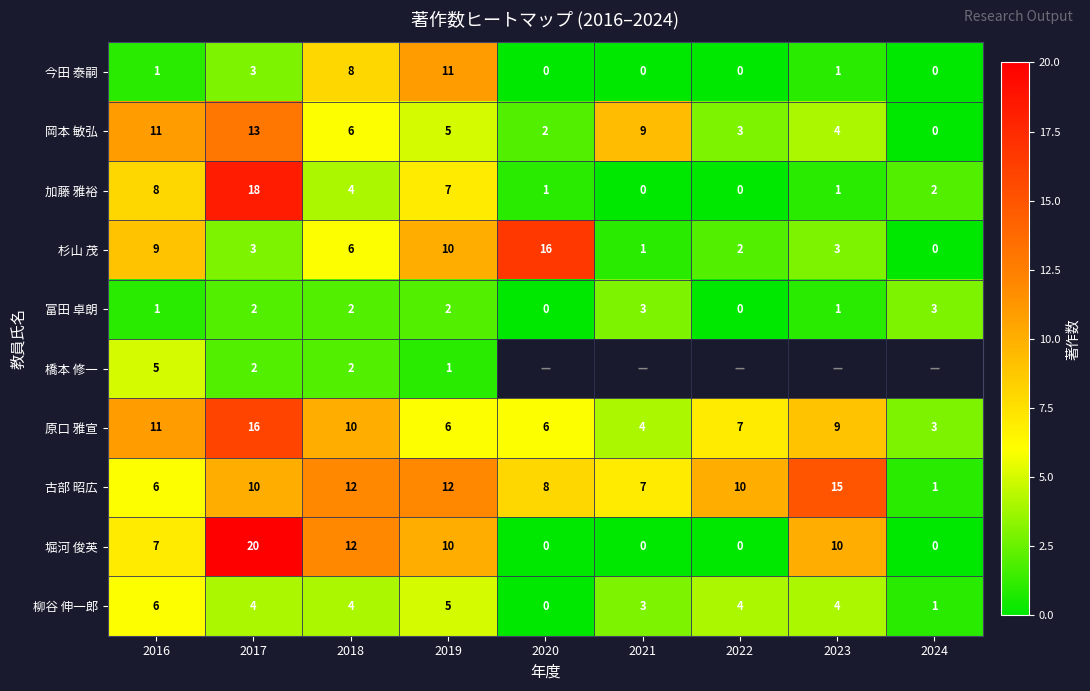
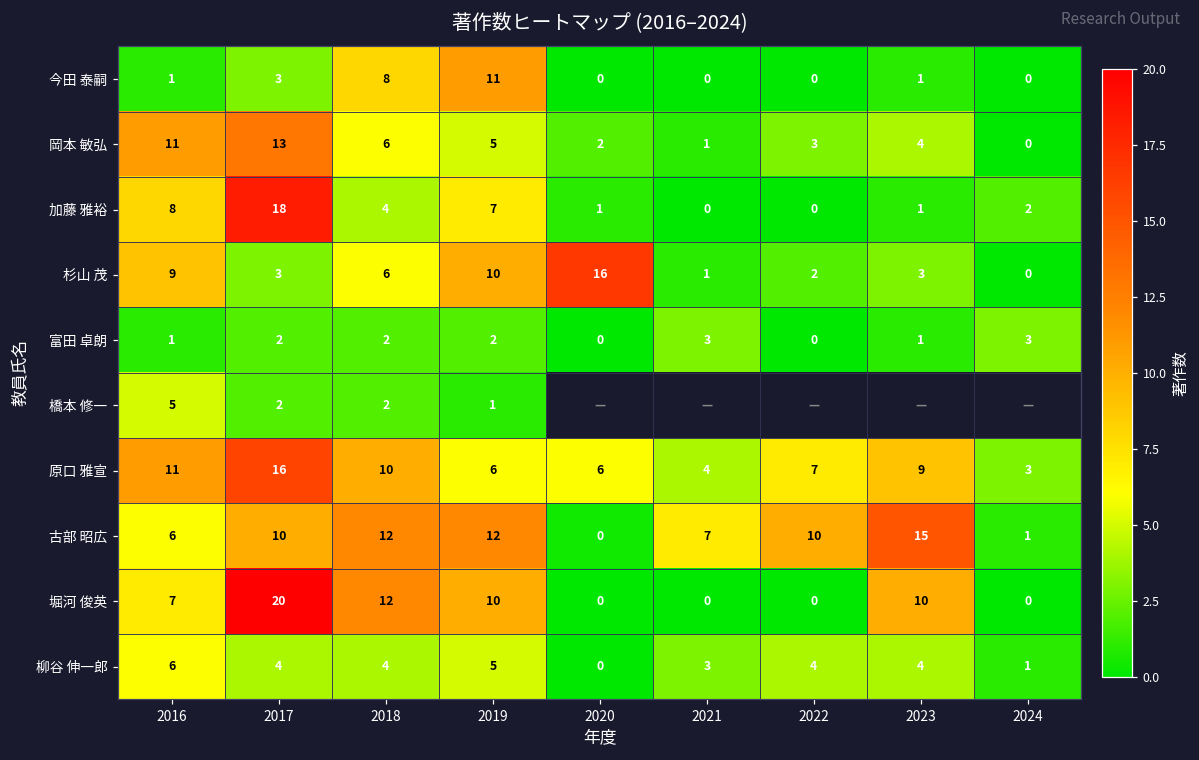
岡本 敏弘, 2021: 9 -> 1
古部 昭広, 2020: 8 -> 0
